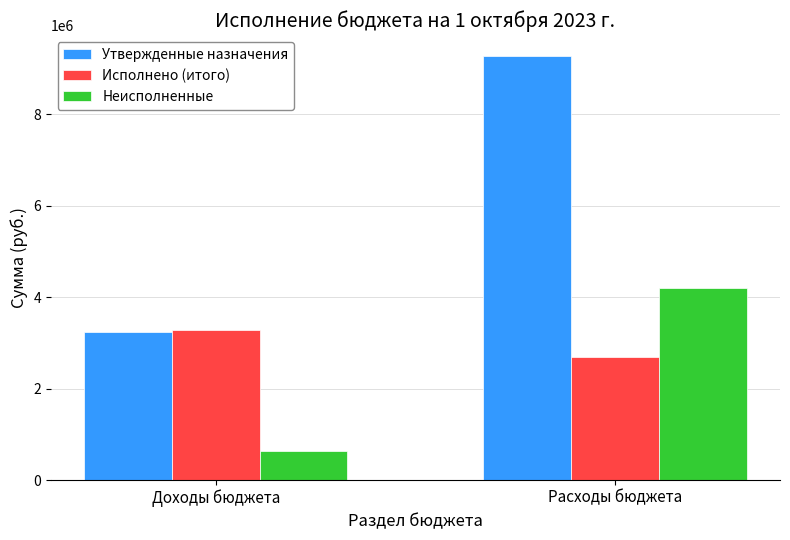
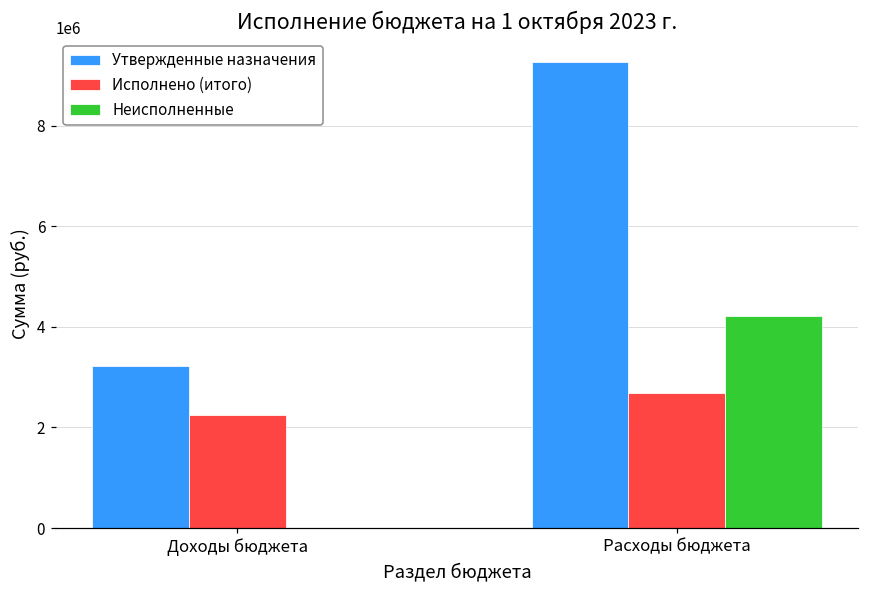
Исполнено (итого), Доходы бюджета: 3300000 -> 2200000
Неисполненные, Доходы бюджета: 600000 -> 0
